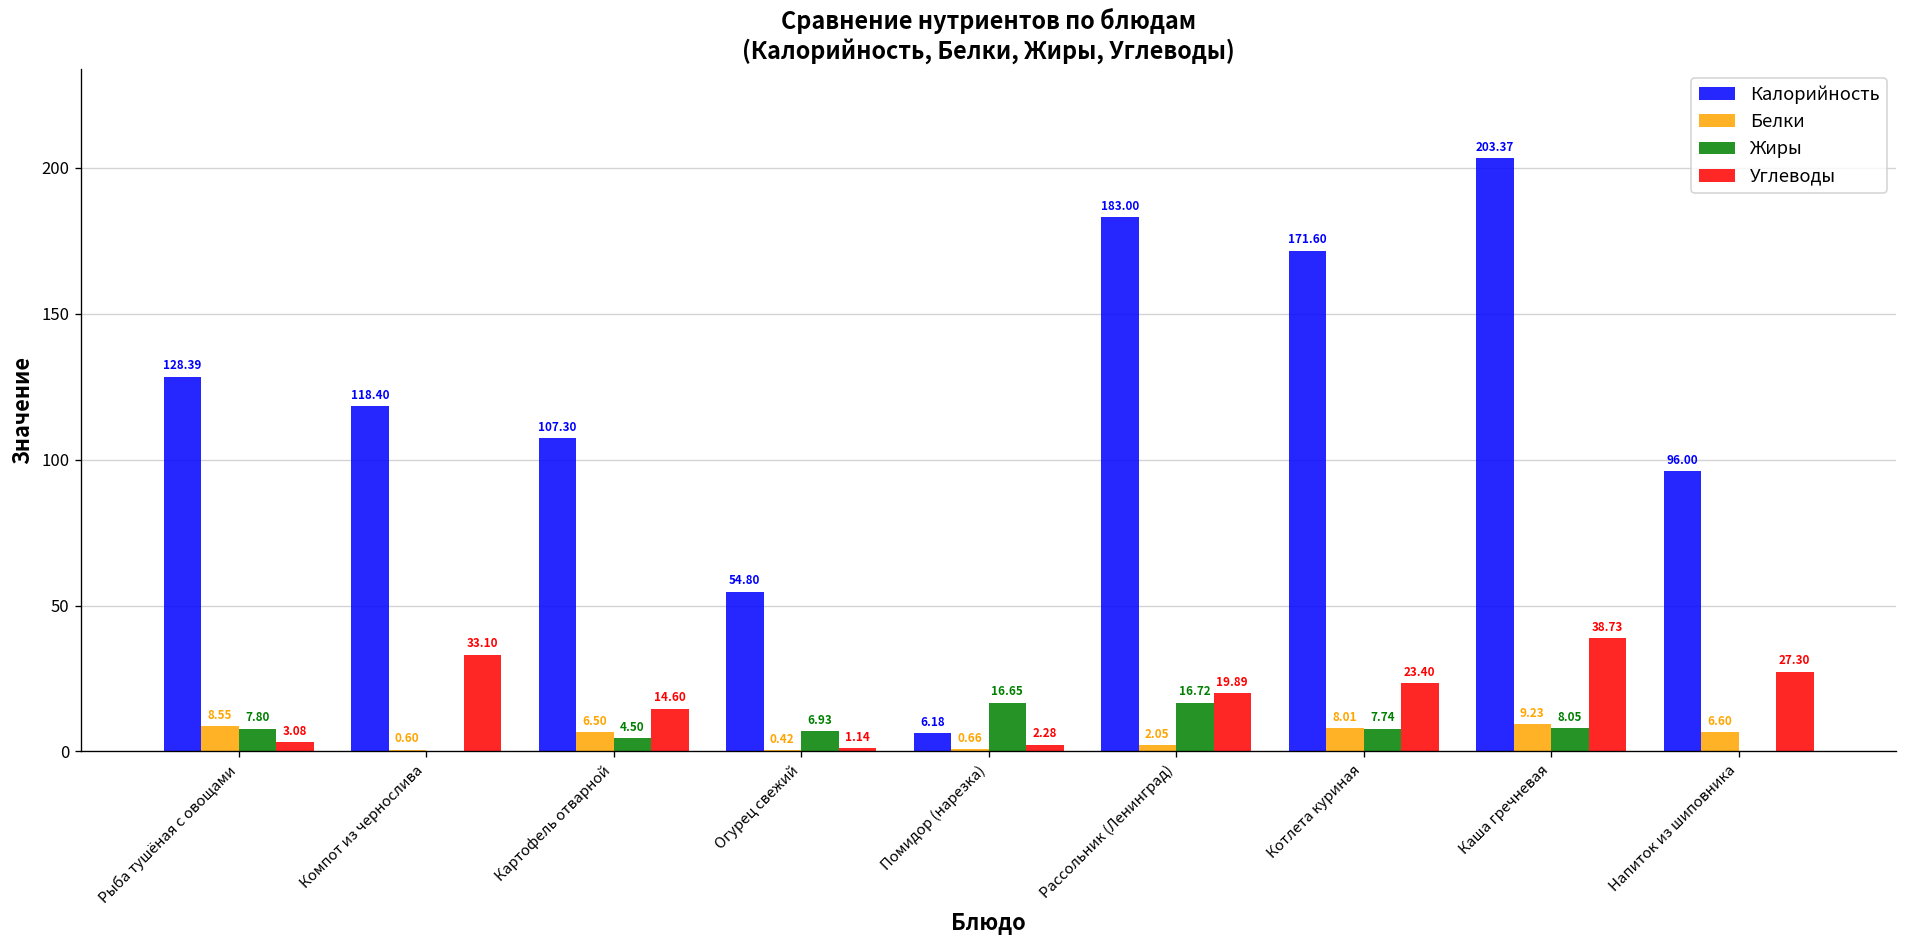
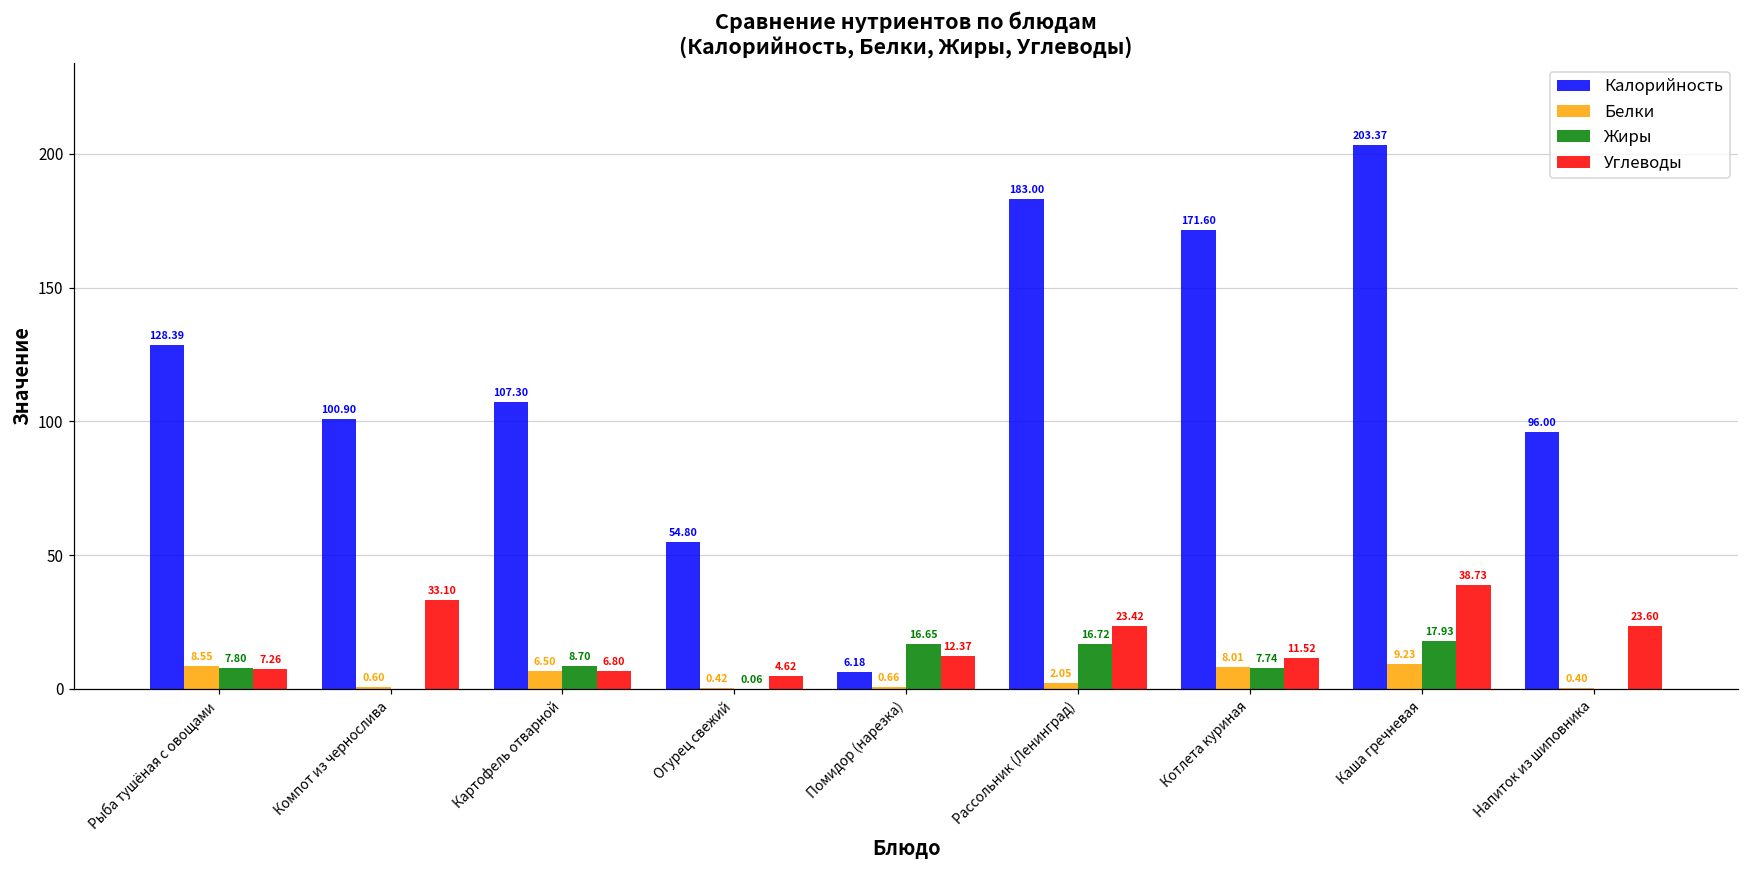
Углеводы, Рыба тушёная с овощами: 3.08 -> 7.26
Калорийность, Компот из чернослива: 118.40 -> 100.90
Жиры, Картофель отварной: 4.50 -> 8.70
Углеводы, Картофель отварной: 14.60 -> 6.80
Жиры, Огурец свежий: 6.93 -> 0.06
Углеводы, Огурец свежий: 1.14 -> 4.62
Углеводы, Помидор (нарезка): 2.28 -> 12.37
Углеводы, Рассольник (Ленинград): 19.89 -> 23.42
Углеводы, Котлета куриная: 23.40 -> 11.52
Жиры, Каша гречневая: 8.05 -> 17.93
Белки, Напиток из шиповника: 6.60 -> 0.40
Углеводы, Напиток из шиповника: 27.30 -> 23.60
